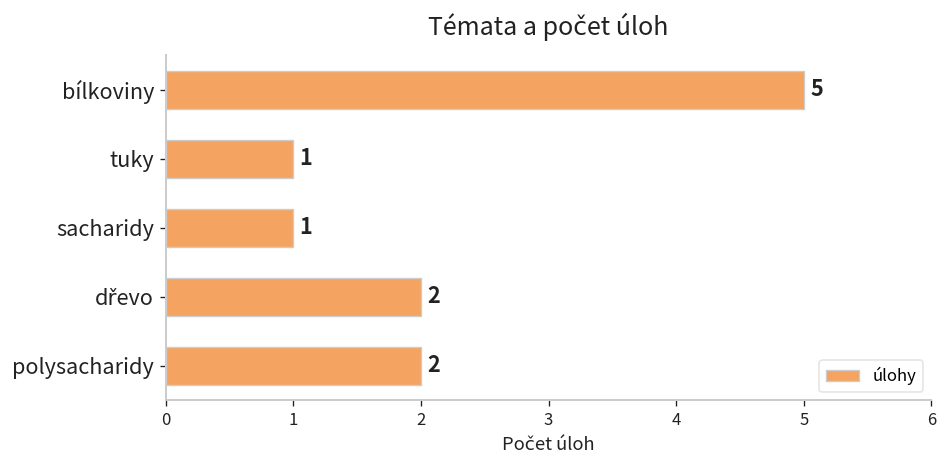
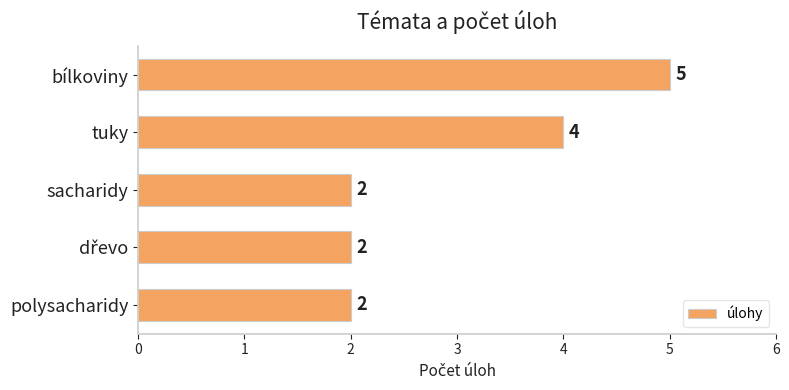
tuky: 1 -> 4
sacharidy: 1 -> 2
